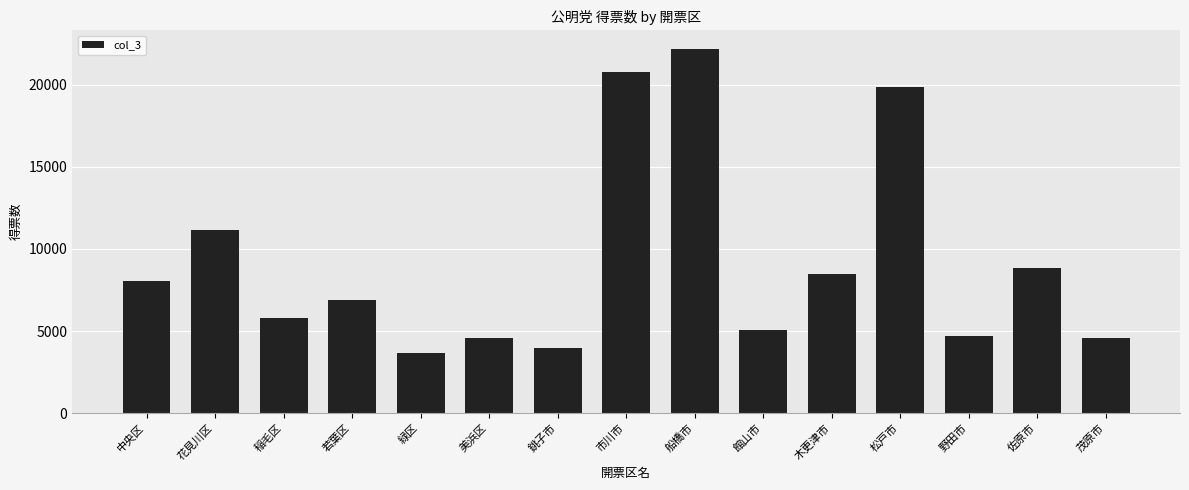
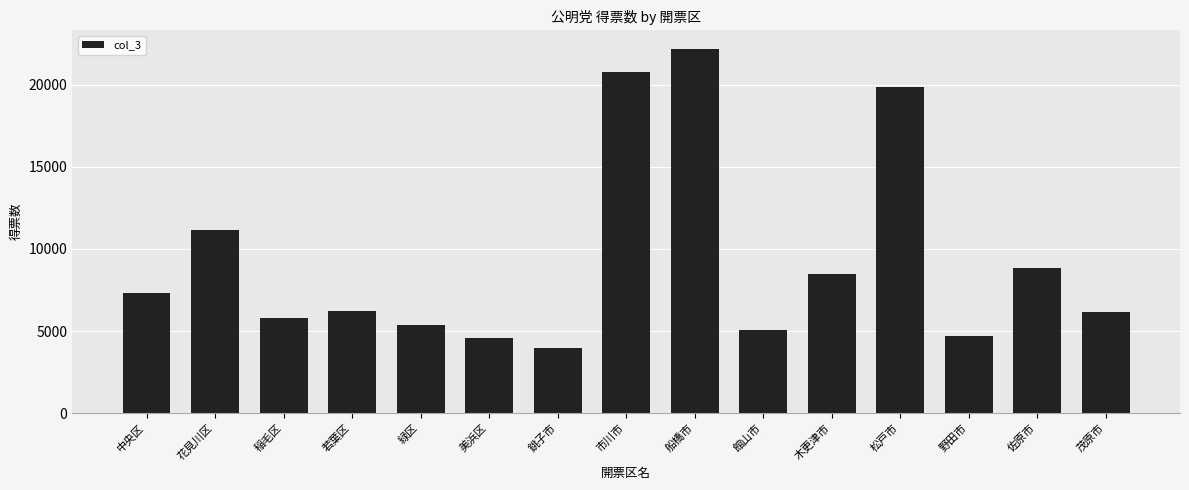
中央区: 8100 -> 7300
若葉区: 6900 -> 6200
緑区: 3700 -> 5400
茂原市: 4600 -> 6200
